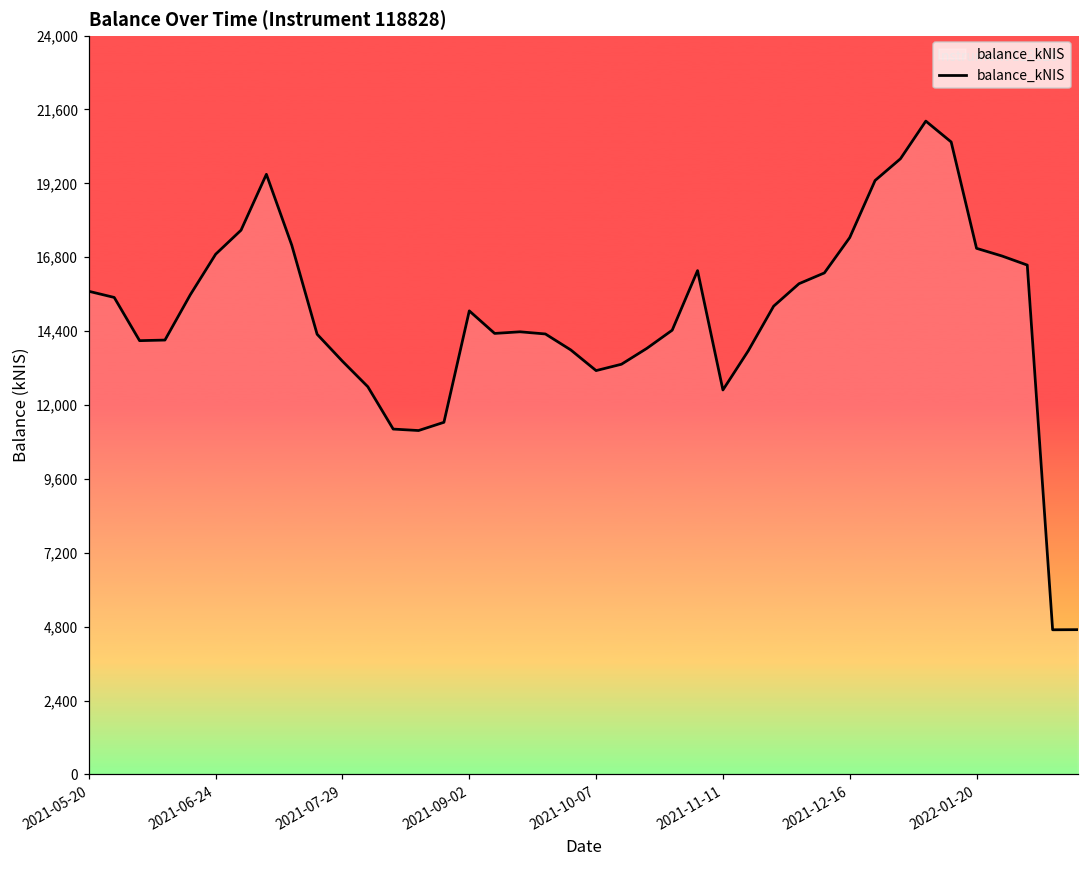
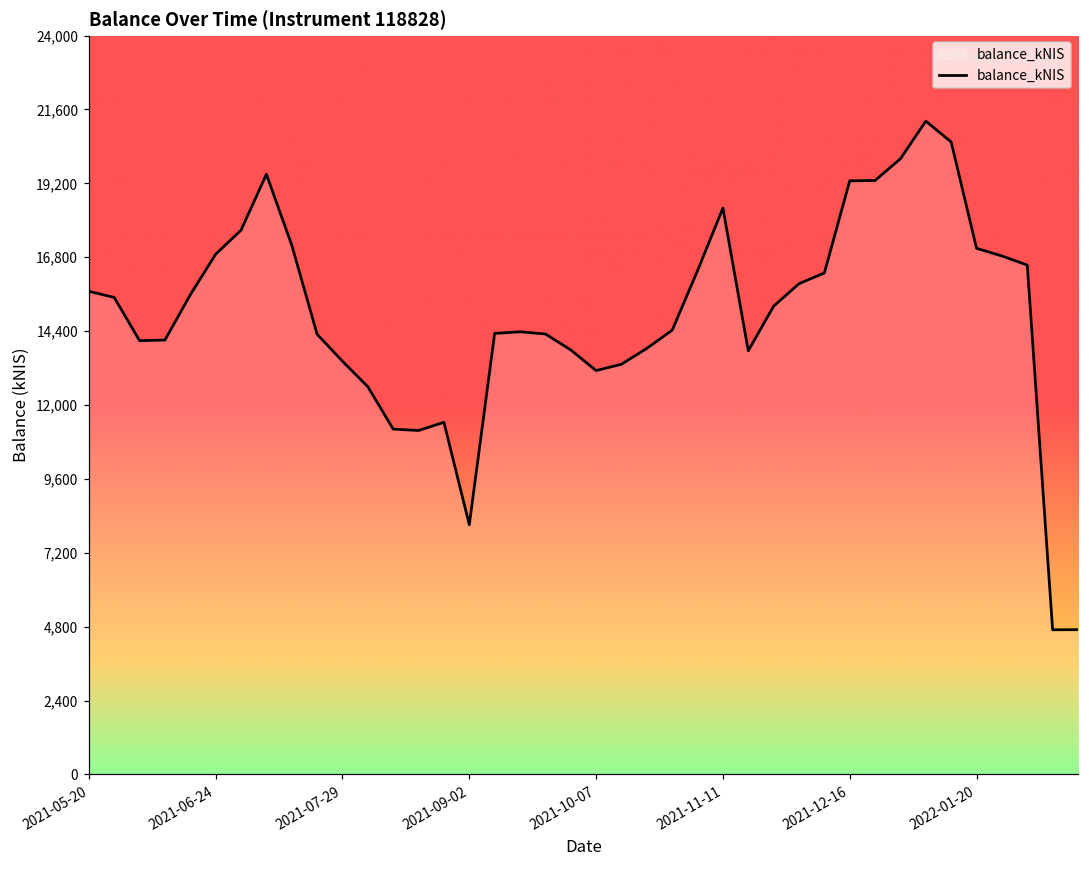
2021-09-02: 15,100 -> 8,100
2021-11-11: 12,500 -> 18,400
2021-12-16: 17,400 -> 19,300
